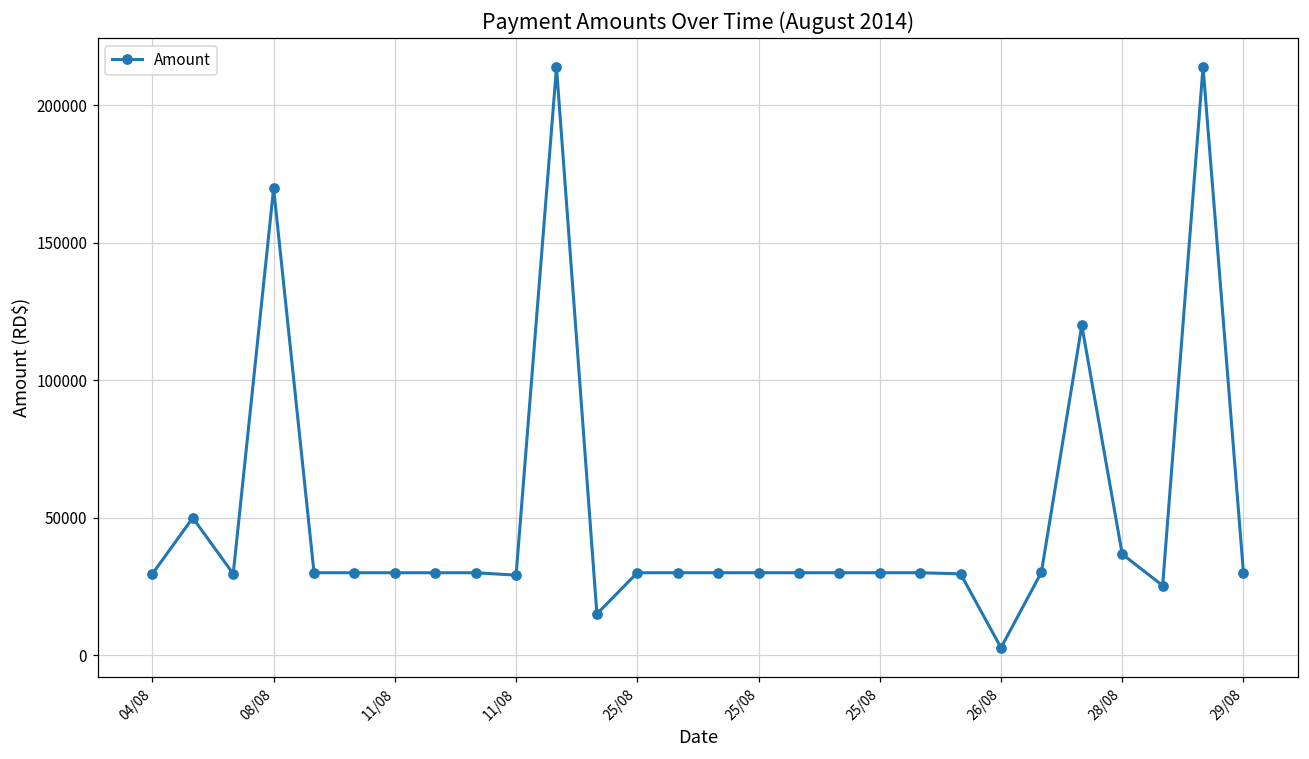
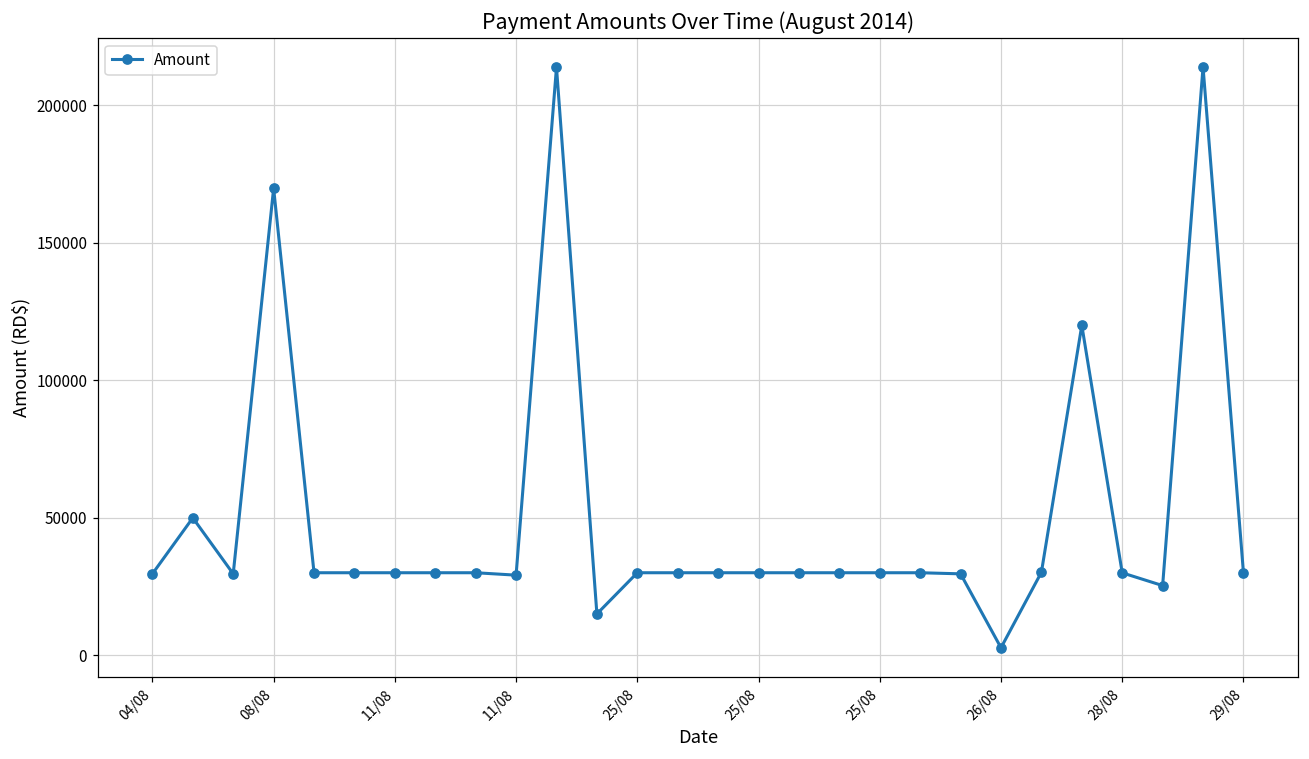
28/08: 37000 -> 30000
